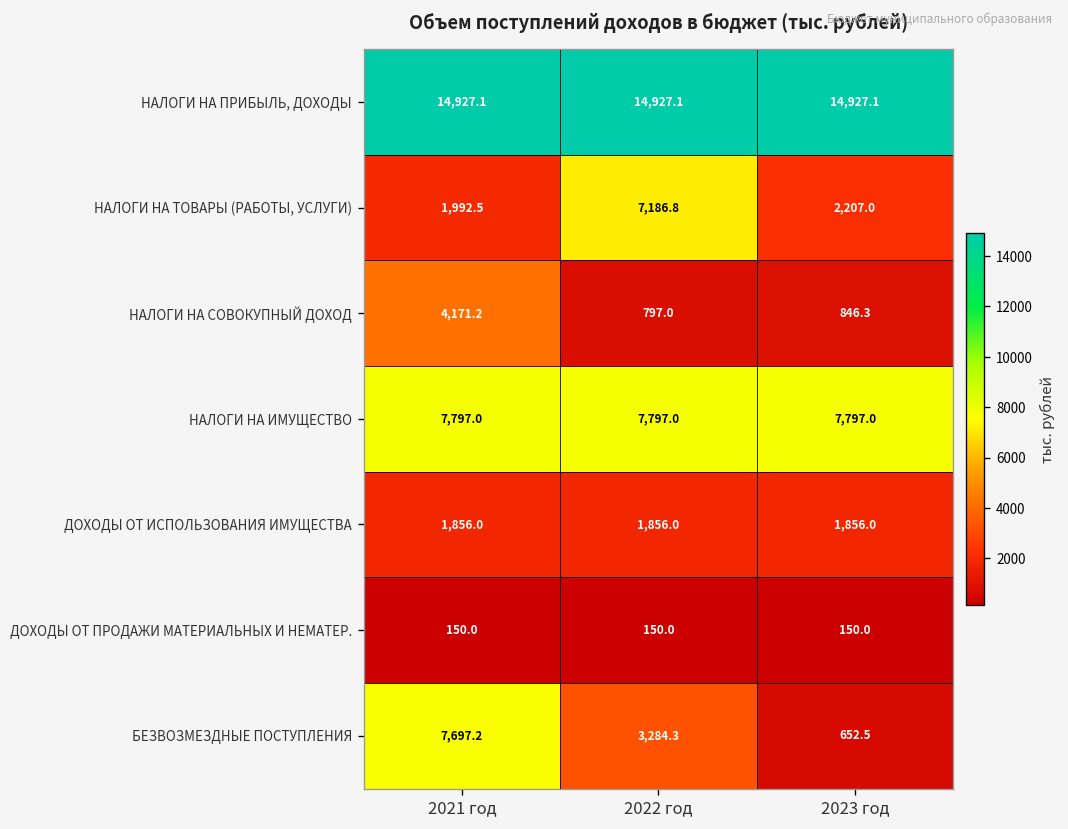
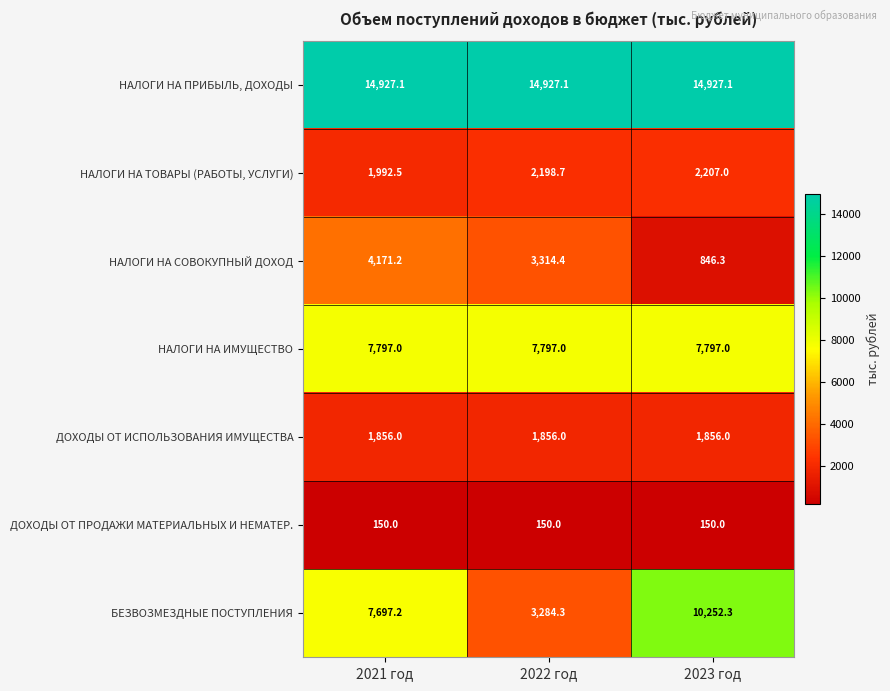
НАЛОГИ НА ТОВАРЫ (РАБОТЫ, УСЛУГИ), 2022 год: 7,186.8 -> 2,198.7
НАЛОГИ НА СОВОКУПНЫЙ ДОХОД, 2022 год: 797.0 -> 3,314.4
БЕЗВОЗМЕЗДНЫЕ ПОСТУПЛЕНИЯ, 2023 год: 652.5 -> 10,252.3
